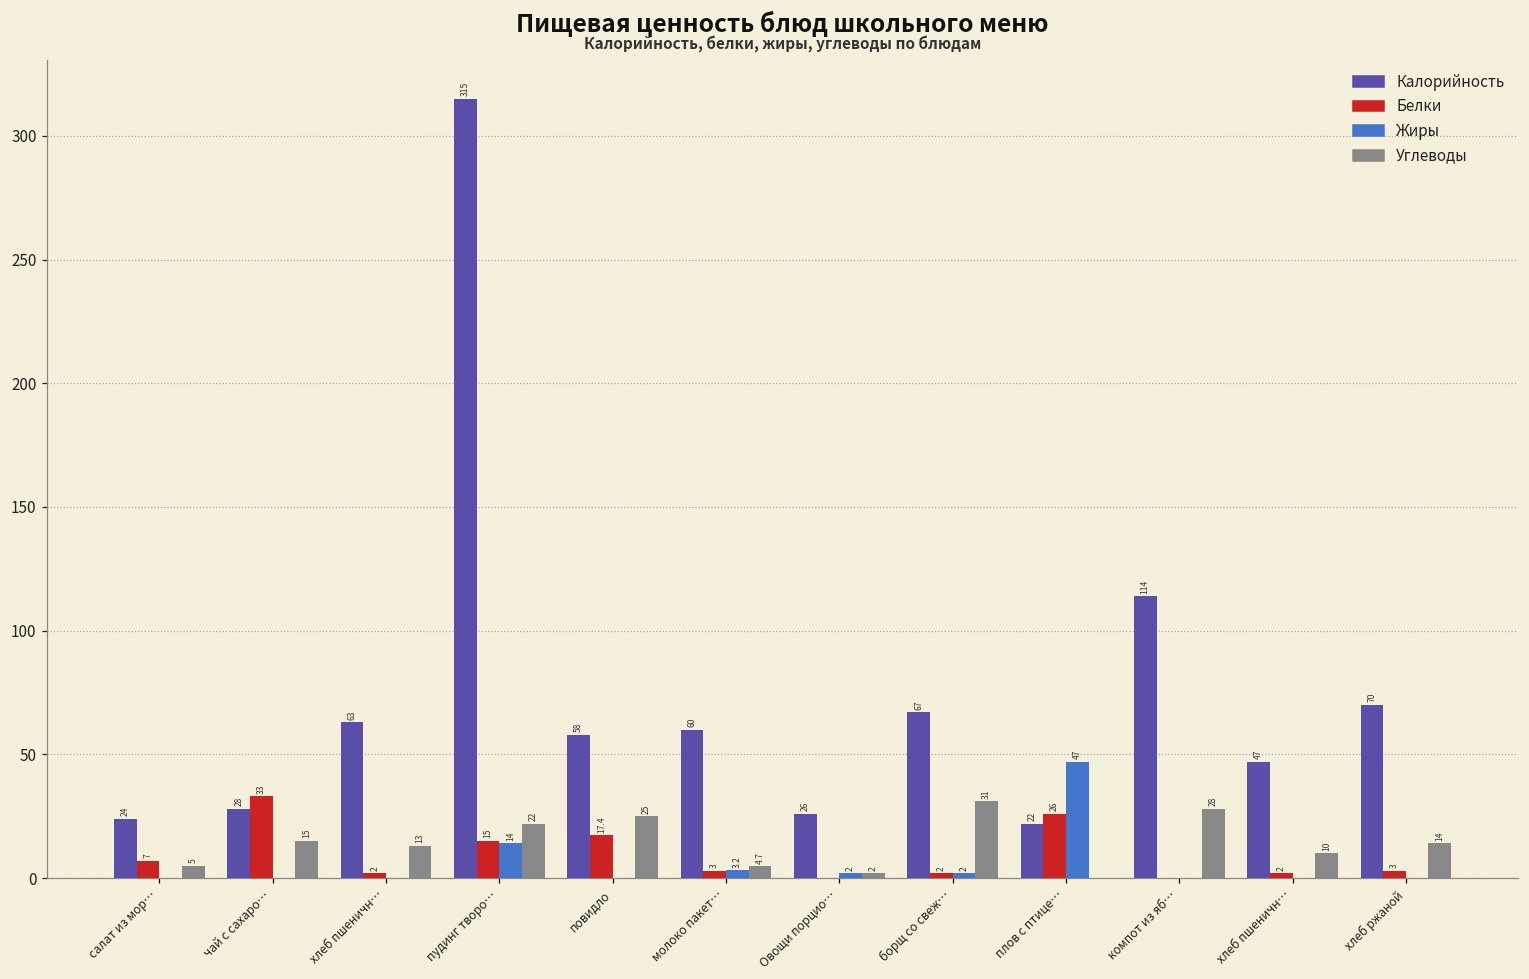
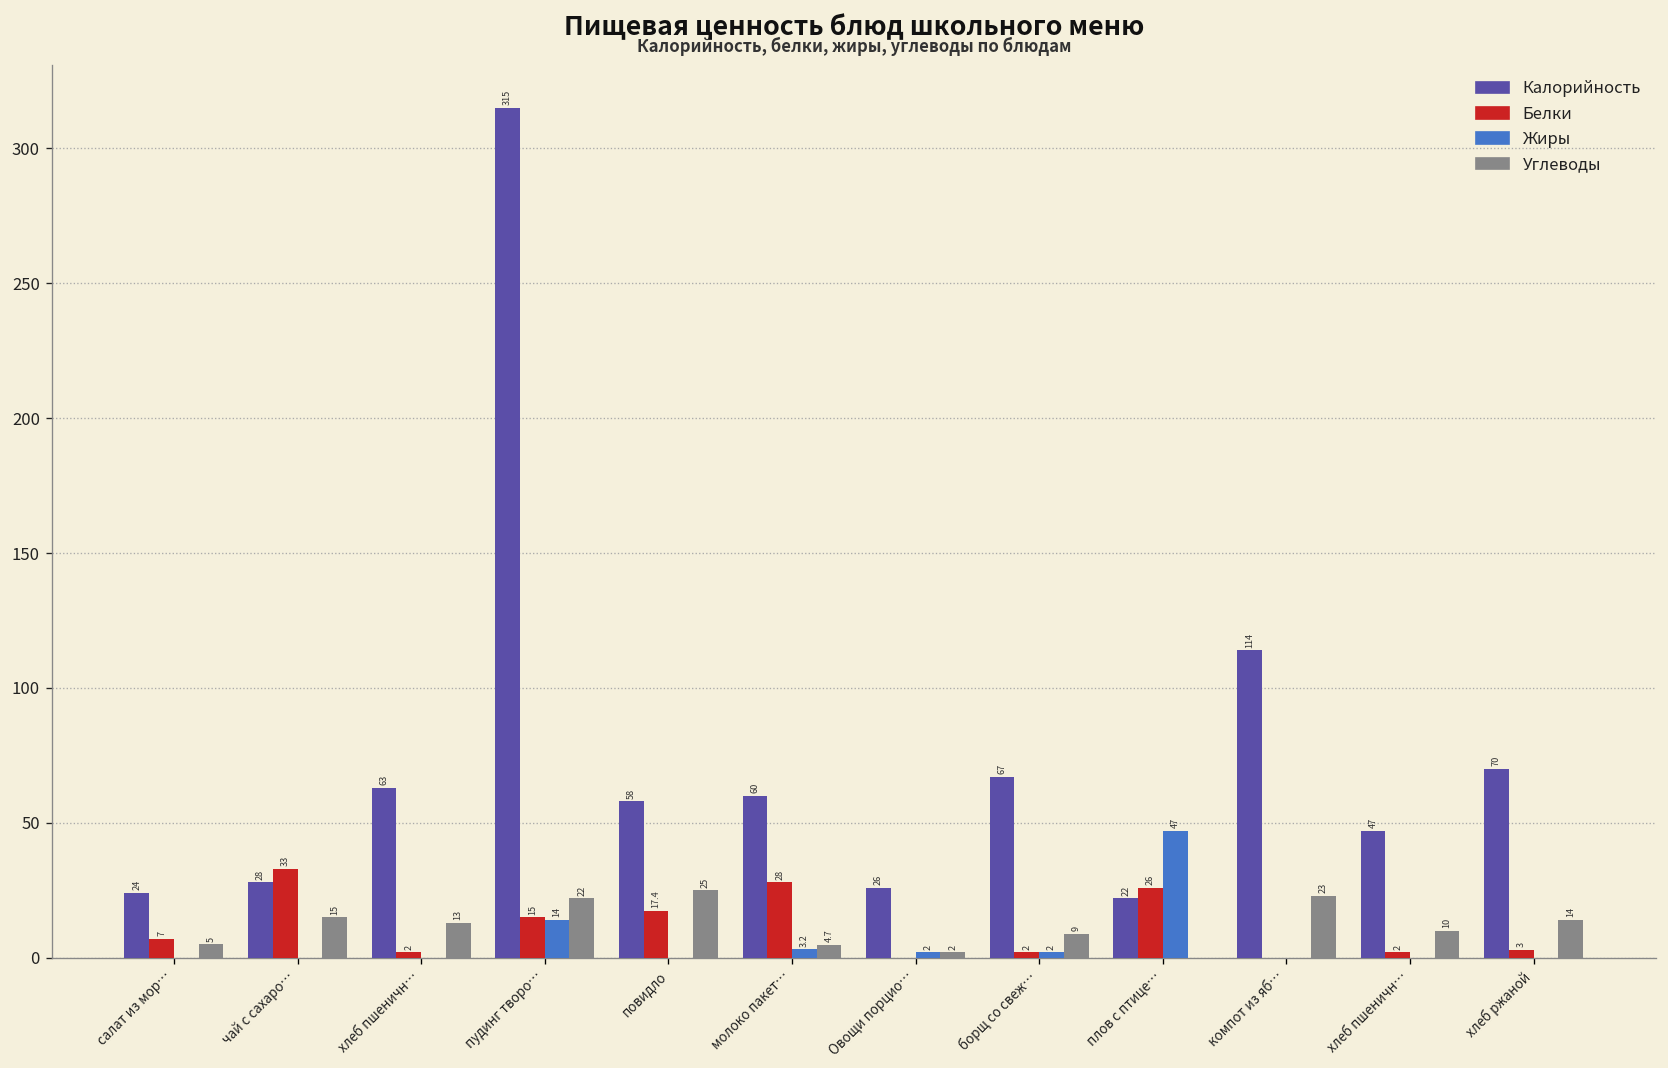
Белки, молоко пакет…: 3 -> 28
Углеводы, борщ со свеж…: 31 -> 9
Углеводы, компот из яб…: 28 -> 23
